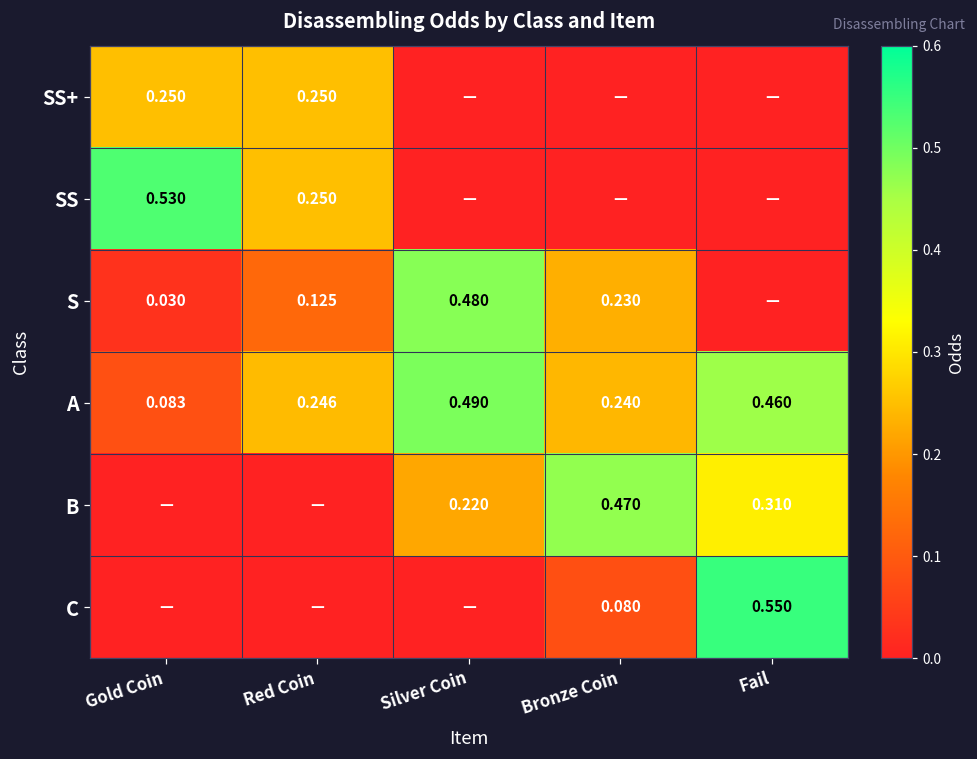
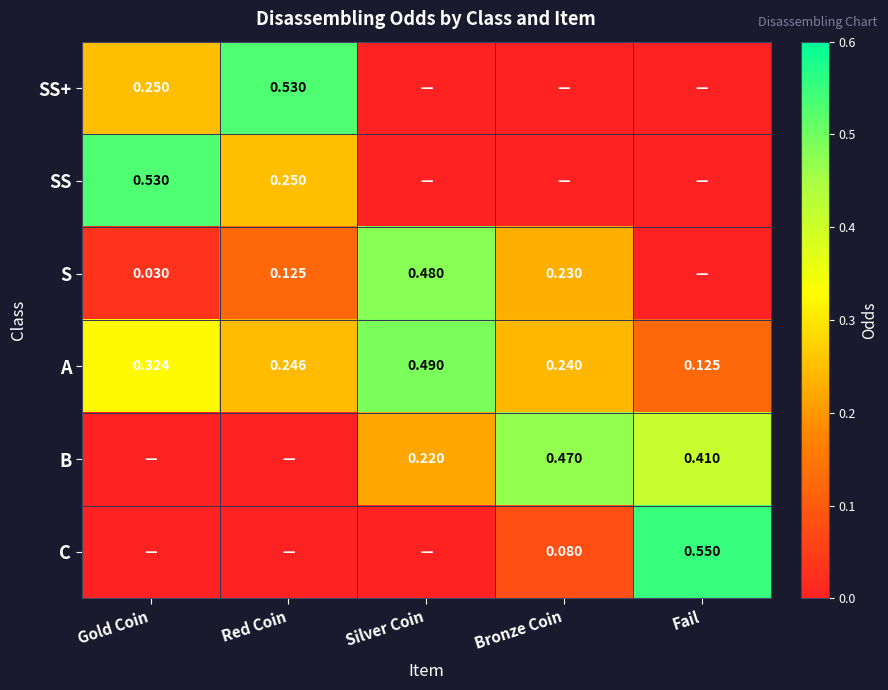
SS+, Red Coin: 0.250 -> 0.530
A, Gold Coin: 0.083 -> 0.324
A, Fail: 0.460 -> 0.125
B, Fail: 0.310 -> 0.410
